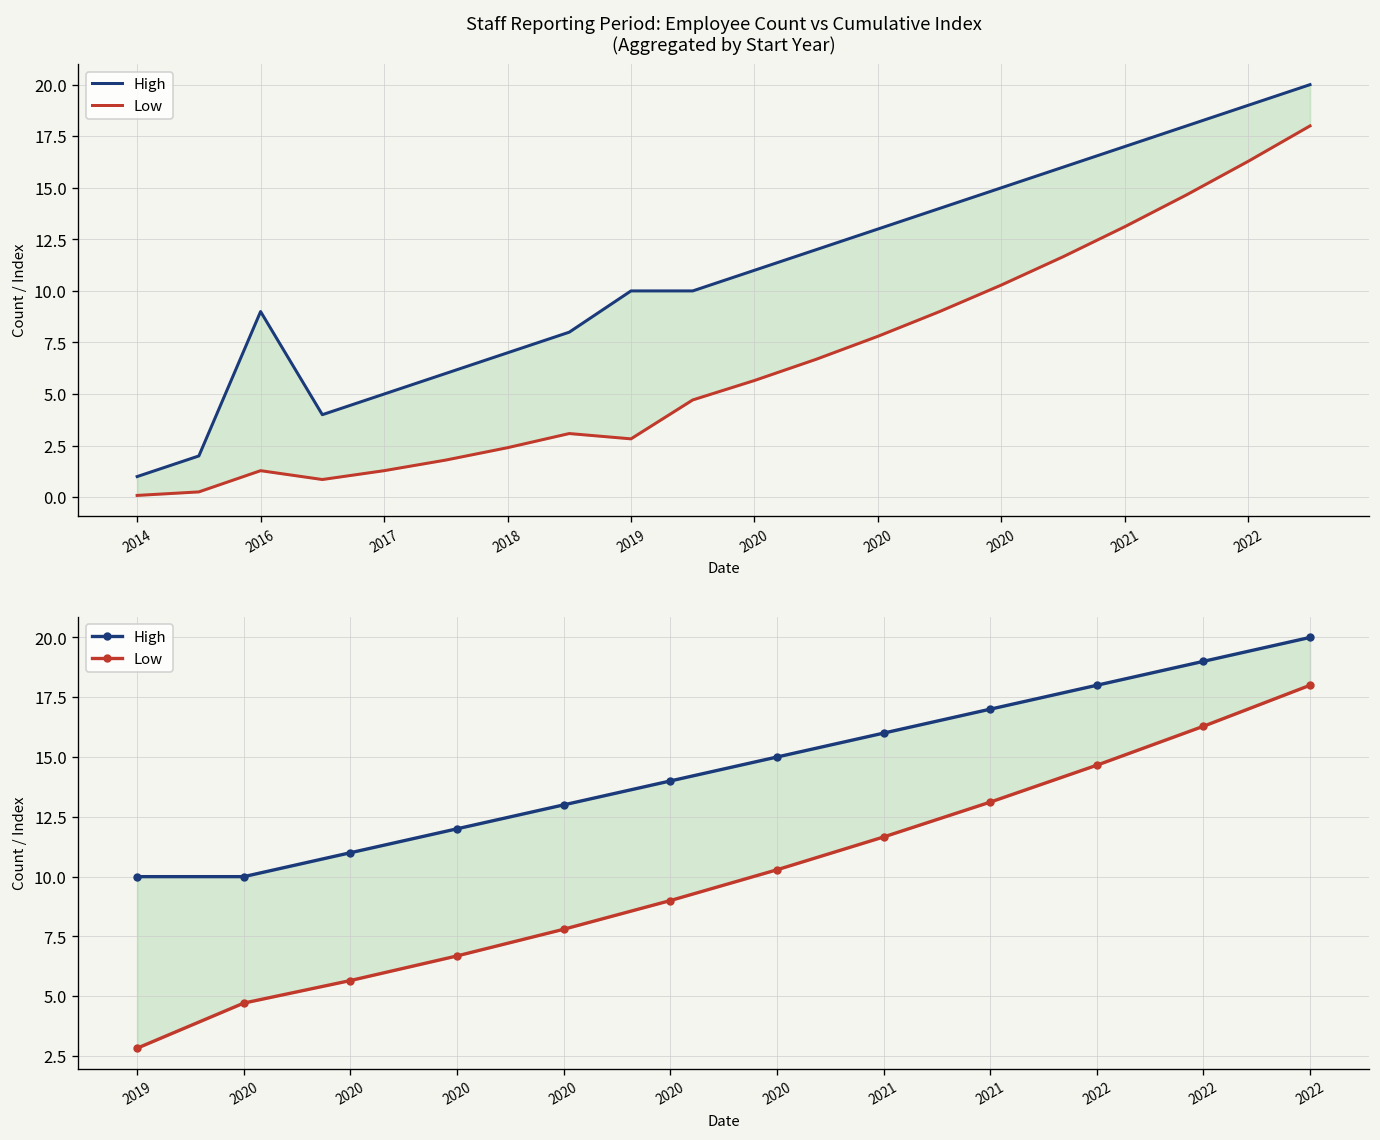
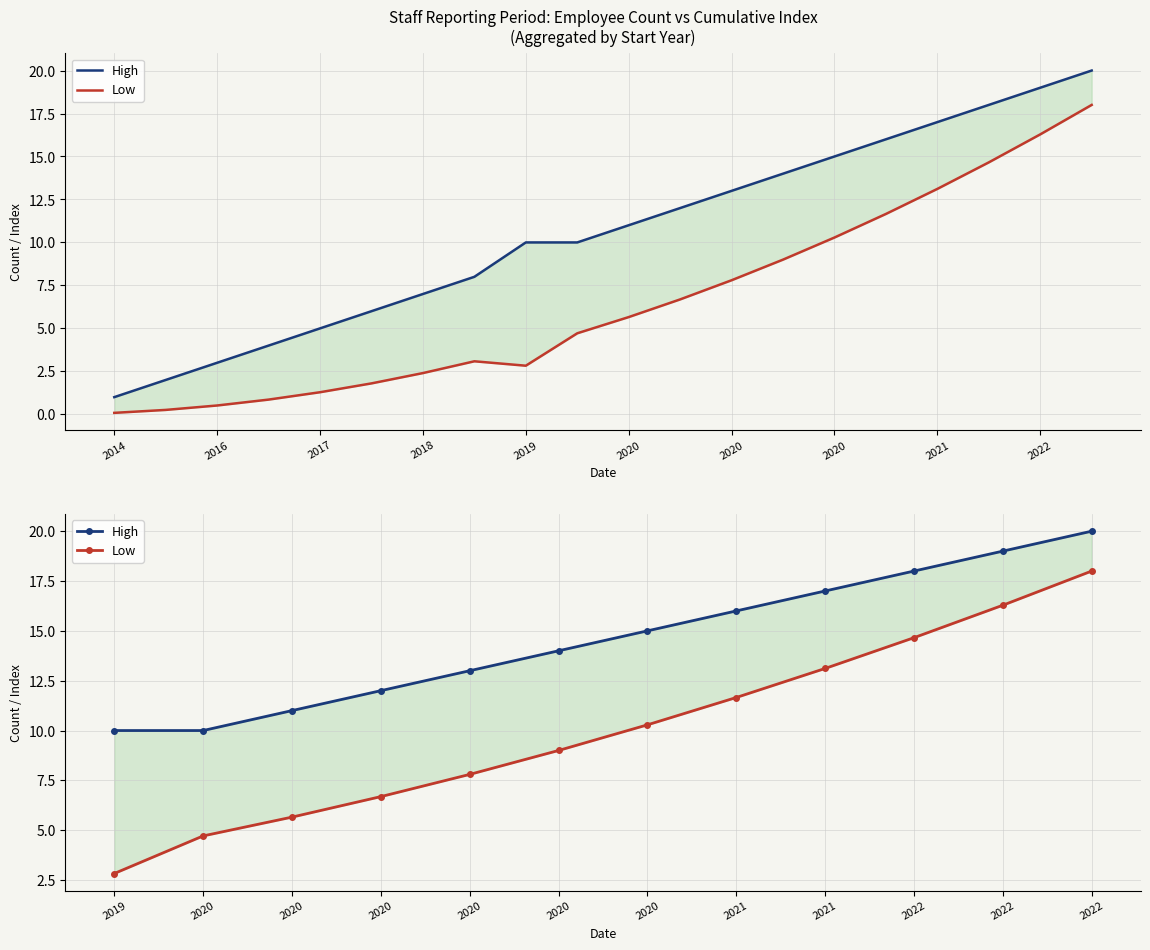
Staff Reporting Period: Employee Count vs Cumulative Index (Aggregated by Start Year), High, 2016: 9 -> 3
Staff Reporting Period: Employee Count vs Cumulative Index (Aggregated by Start Year), Low, 2016: 1.3 -> 0.5
